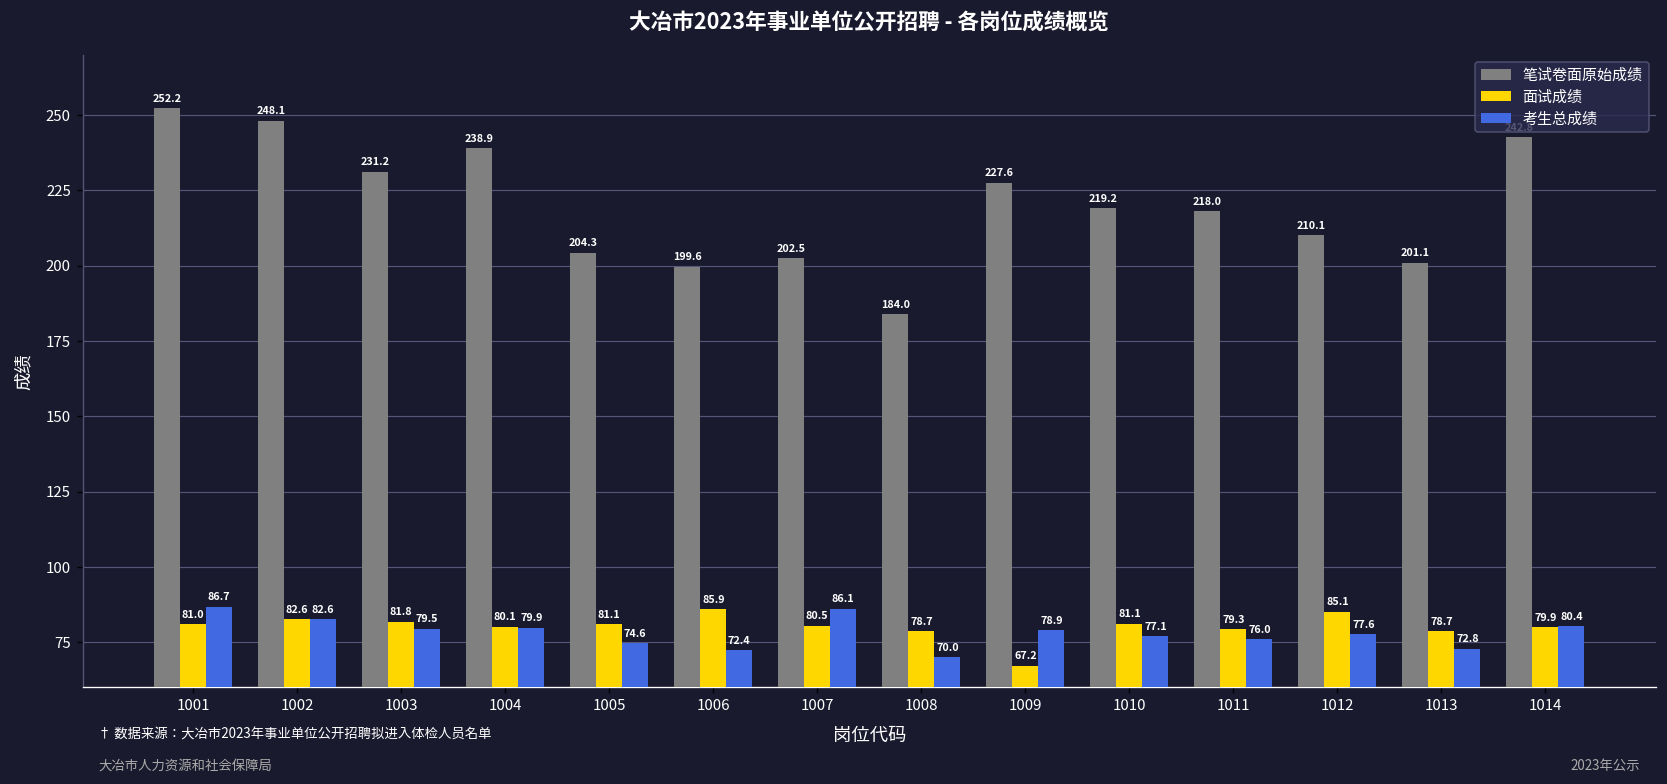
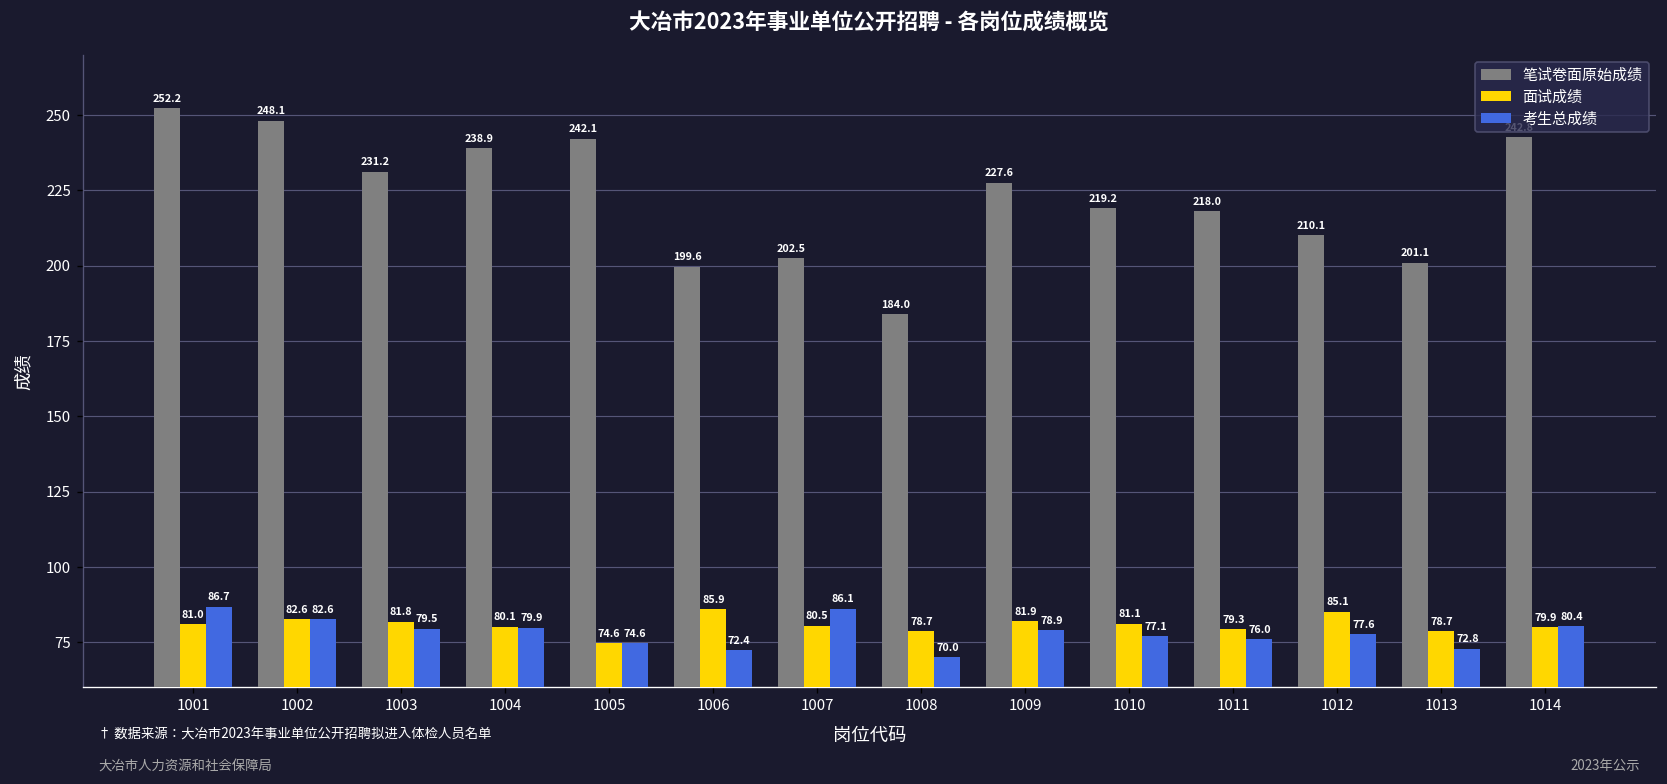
笔试卷面原始成绩, 1005: 204.3 -> 242.1
面试成绩, 1005: 81.1 -> 74.6
面试成绩, 1009: 67.2 -> 81.9
